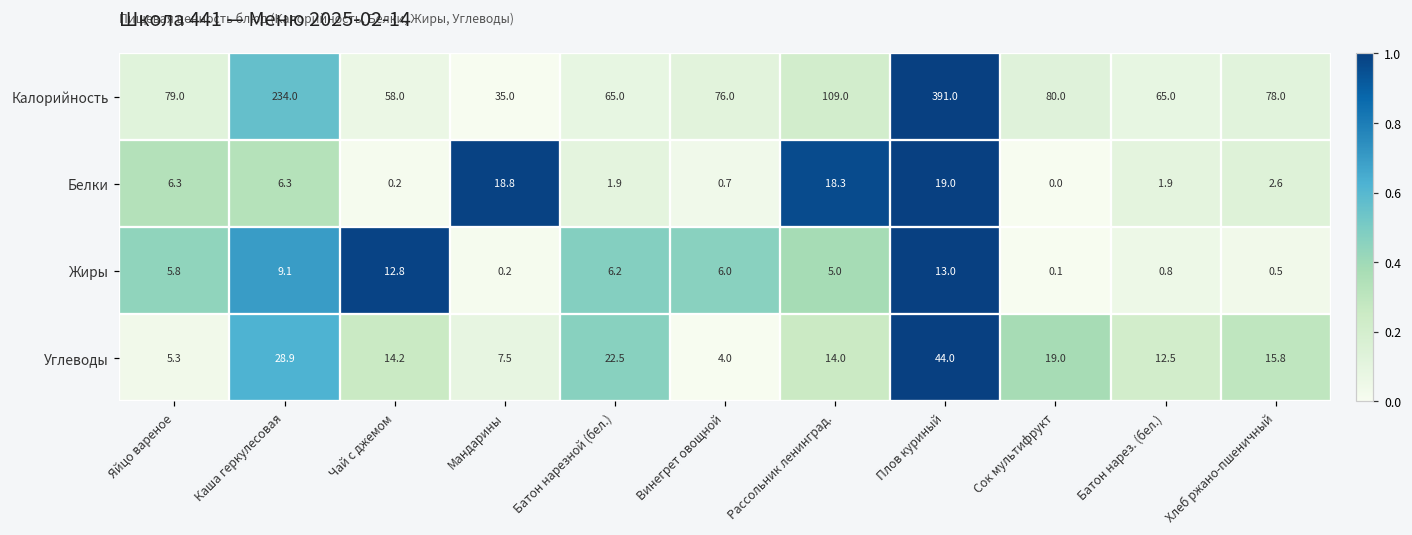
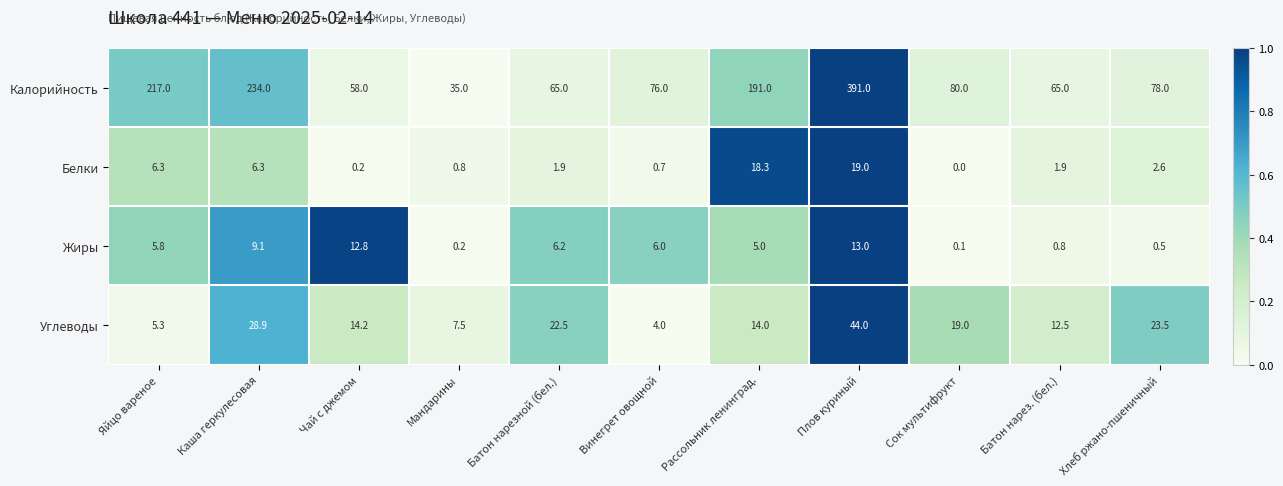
Калорийность, Яйцо вареное: 79.0 -> 217.0
Калорийность, Рассольник ленинград.: 109.0 -> 191.0
Белки, Мандарины: 18.8 -> 0.8
Углеводы, Хлеб ржано-пшеничный: 15.8 -> 23.5
